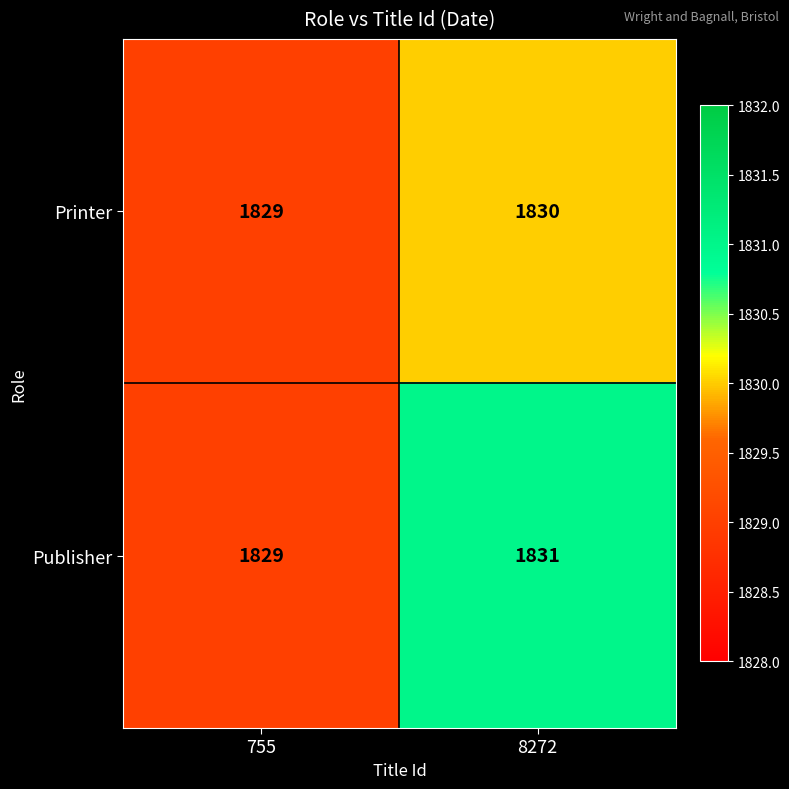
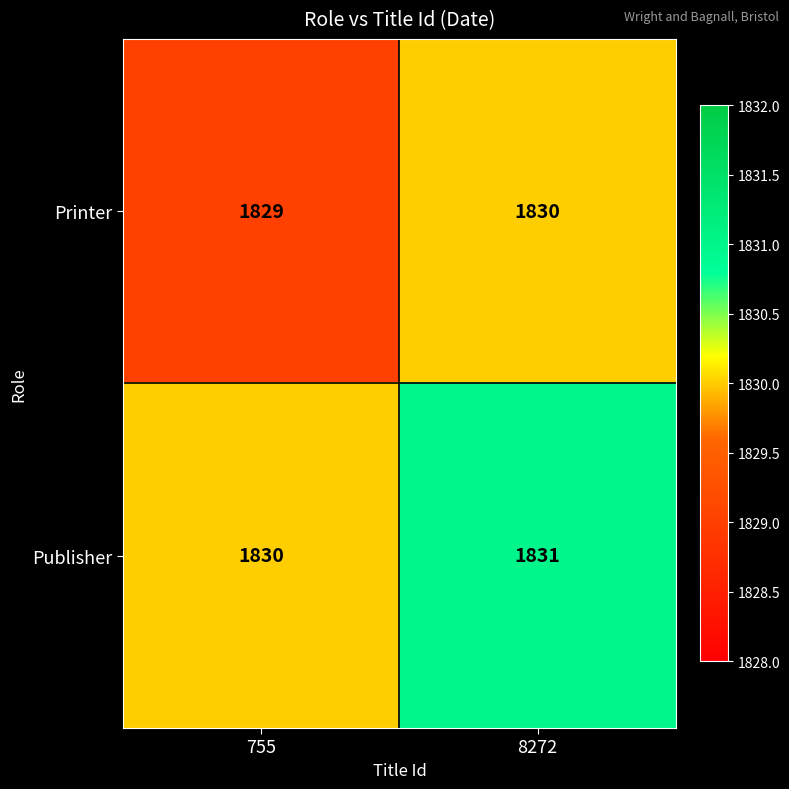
Publisher, 755: 1829 -> 1830
